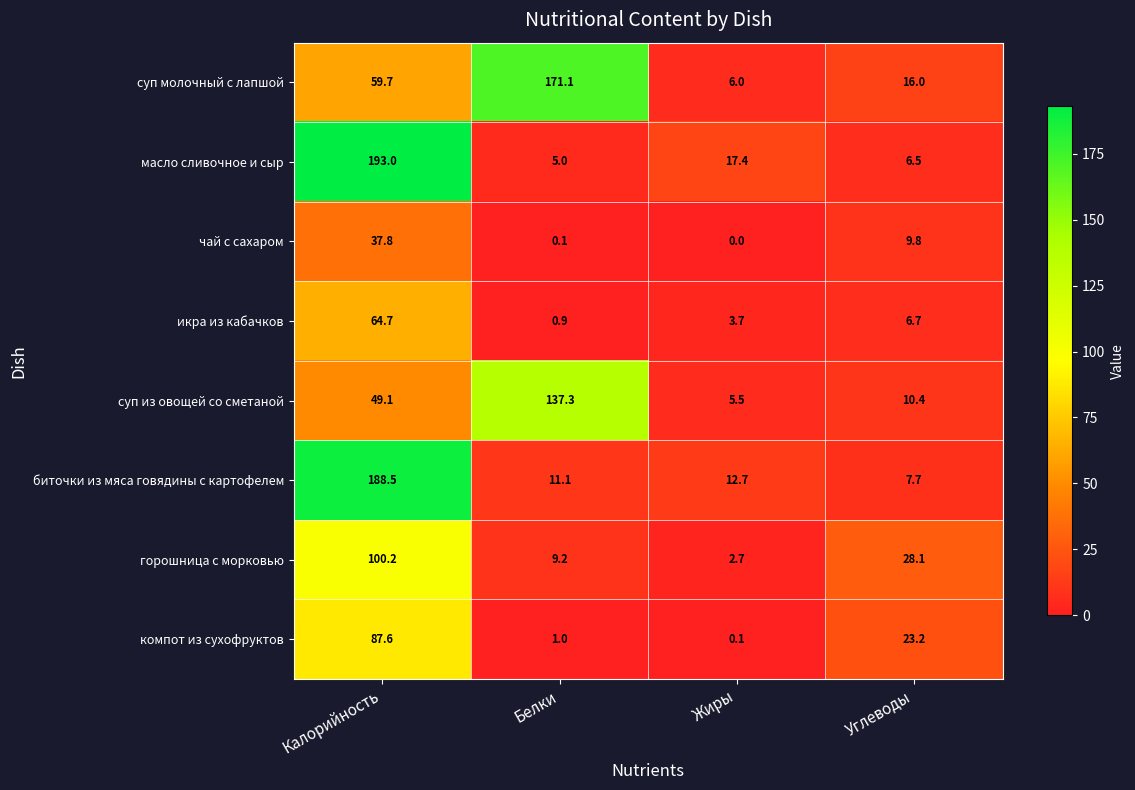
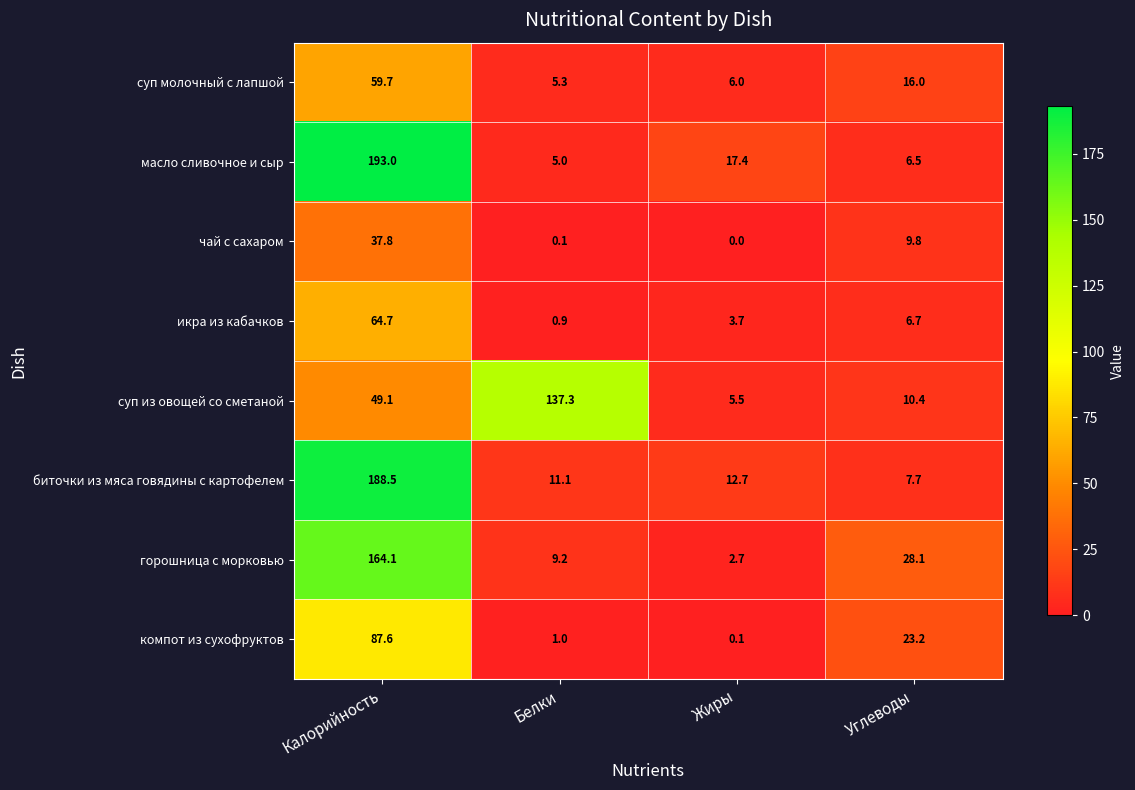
суп молочный с лапшой, Белки: 171.1 -> 5.3
горошница с морковью, Калорийность: 100.2 -> 164.1
